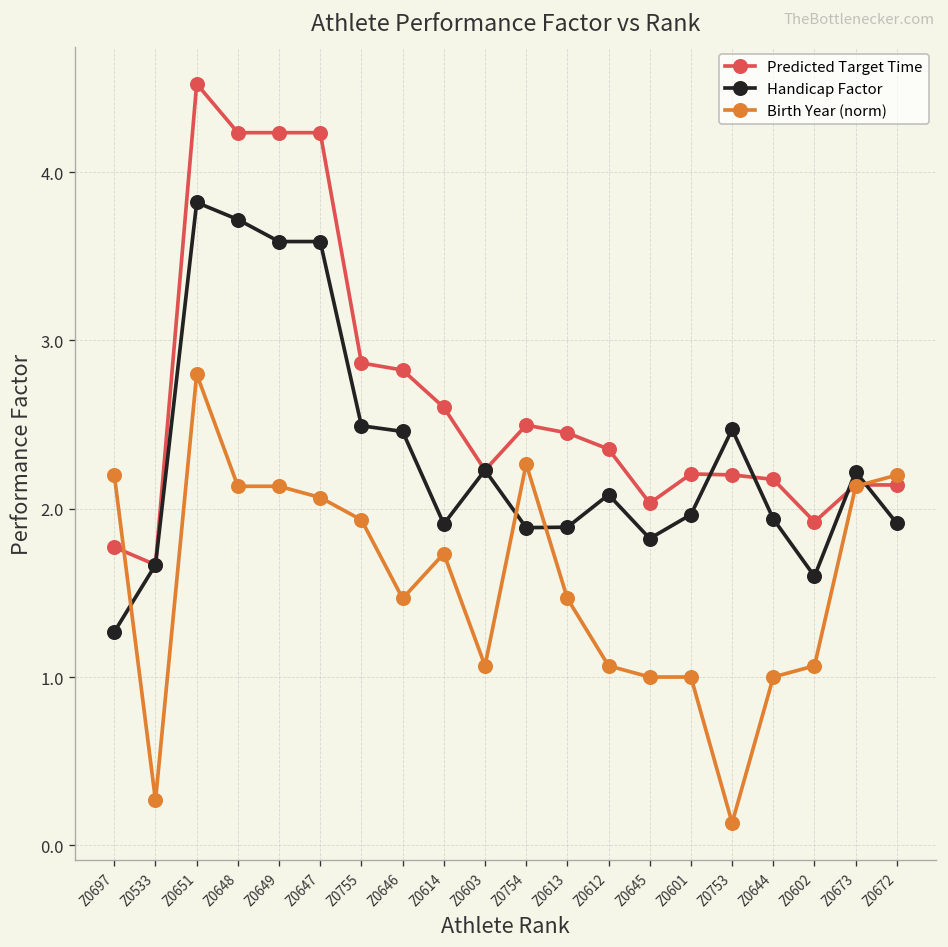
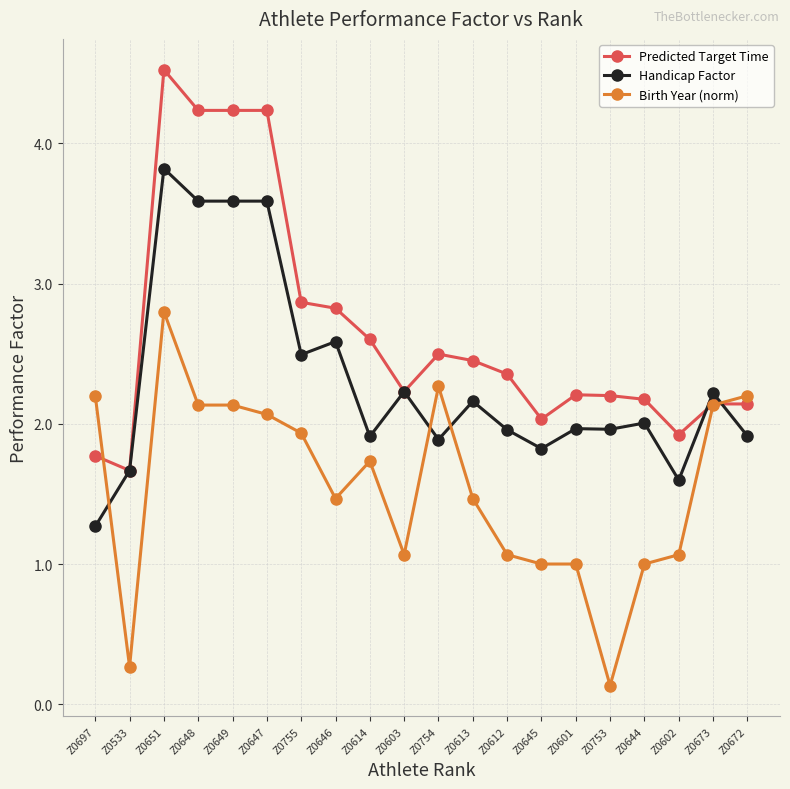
Handicap Factor, Z0648: 3.72 -> 3.59
Handicap Factor, Z0646: 2.46 -> 2.59
Handicap Factor, Z0613: 1.89 -> 2.16
Handicap Factor, Z0612: 2.08 -> 1.96
Handicap Factor, Z0753: 2.47 -> 1.96
Handicap Factor, Z0644: 1.94 -> 2.01
